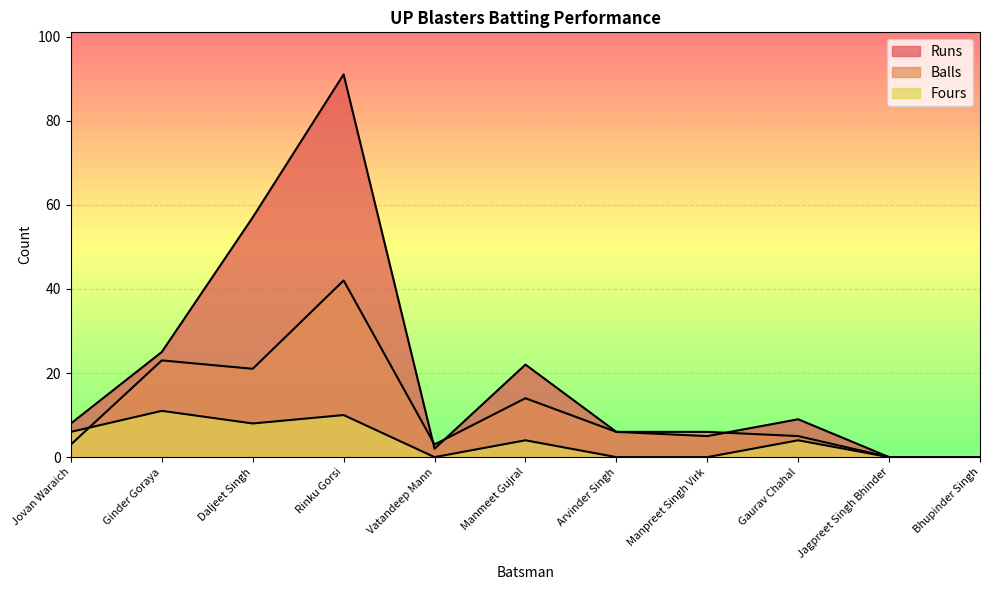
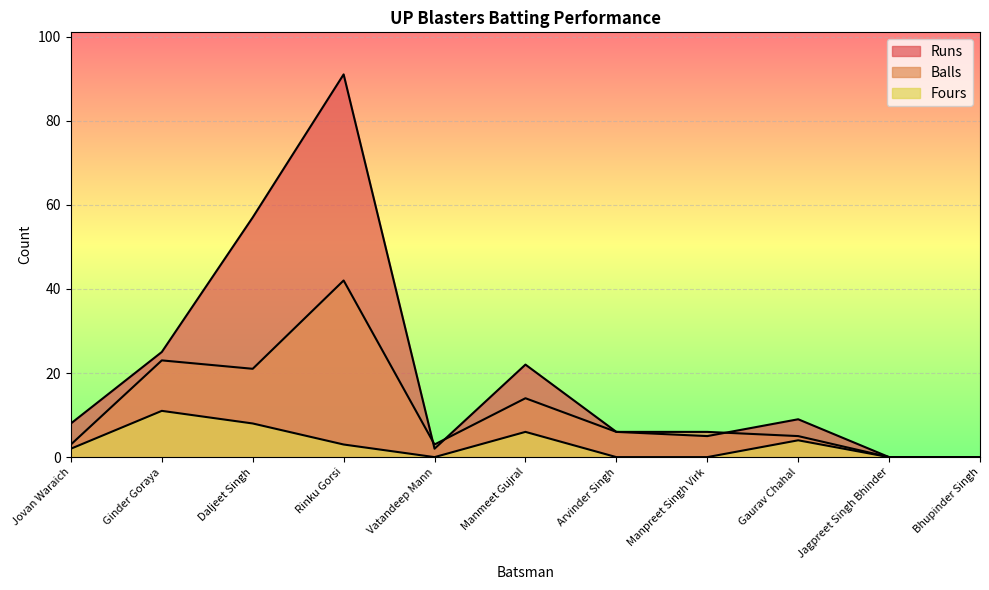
Fours, Jovan Waraich: 6 -> 2
Fours, Rinku Gorsi: 10 -> 3
Fours, Manmeet Gujral: 4 -> 6
